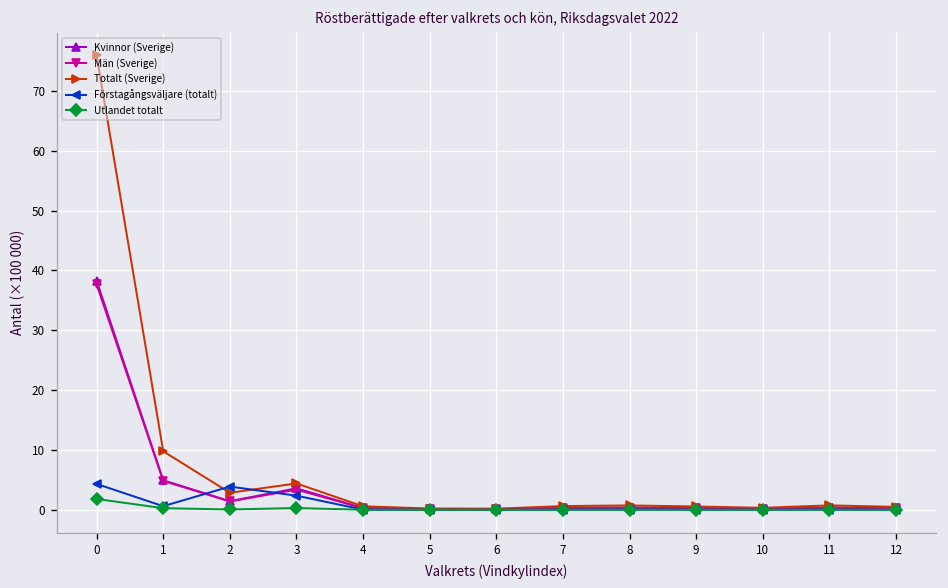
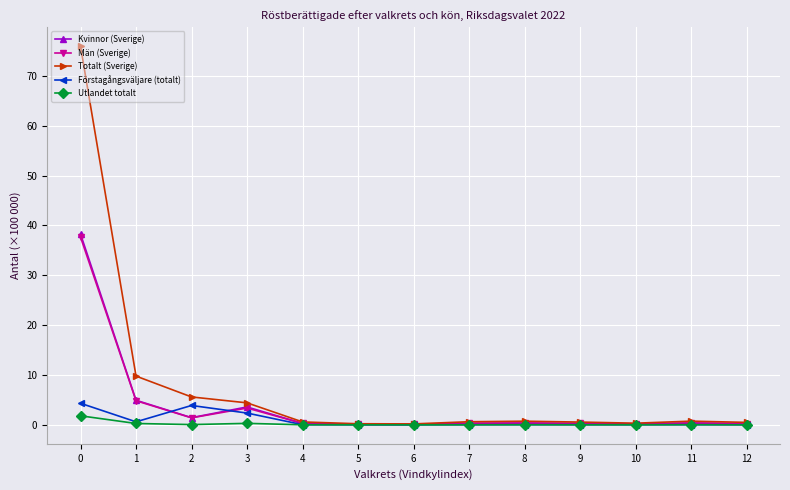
Totalt (Sverige), 2: 3 -> 6
